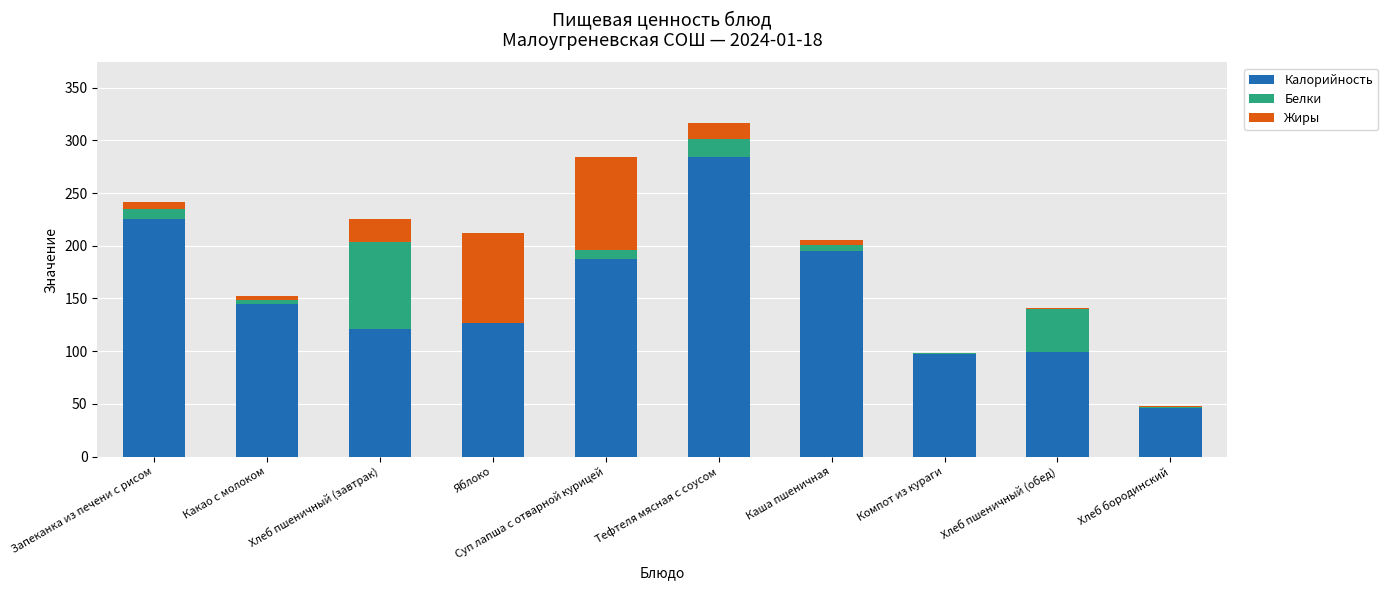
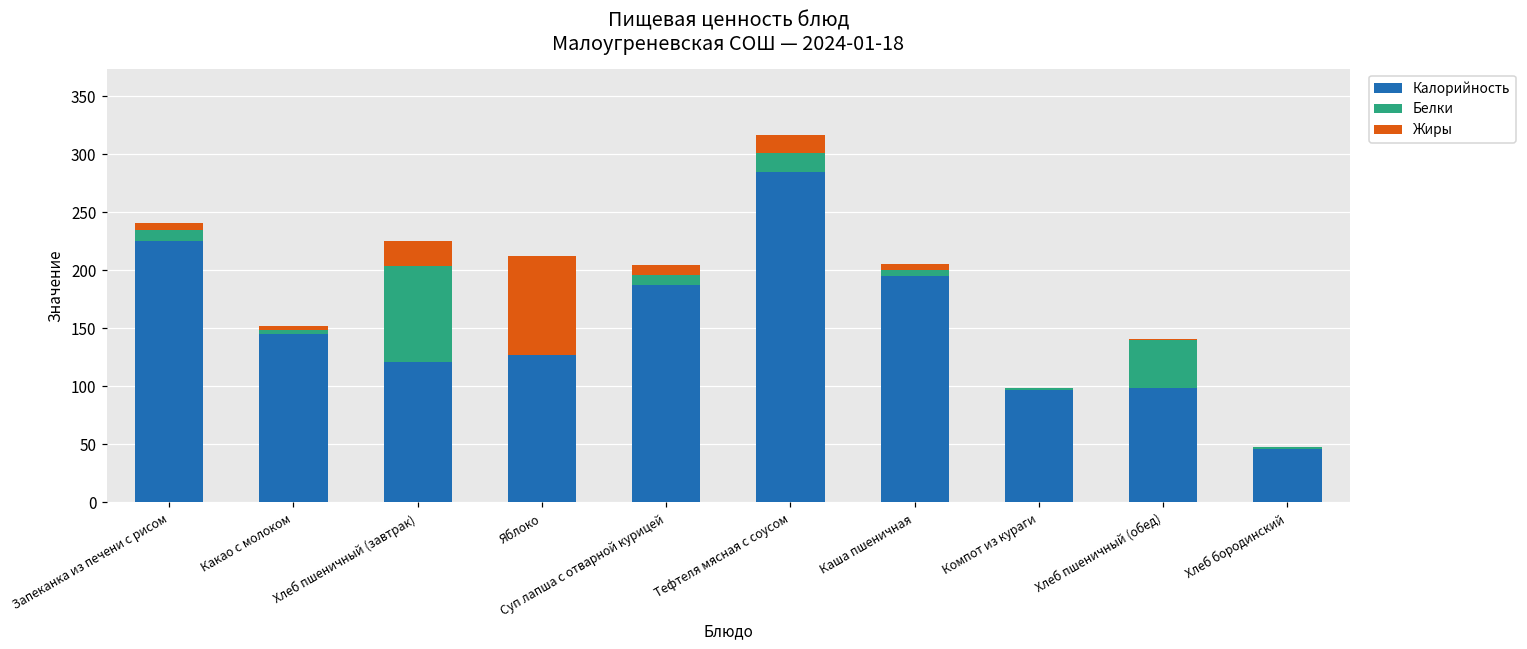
Жиры, Суп лапша с отварной курицей: 88 -> 9
